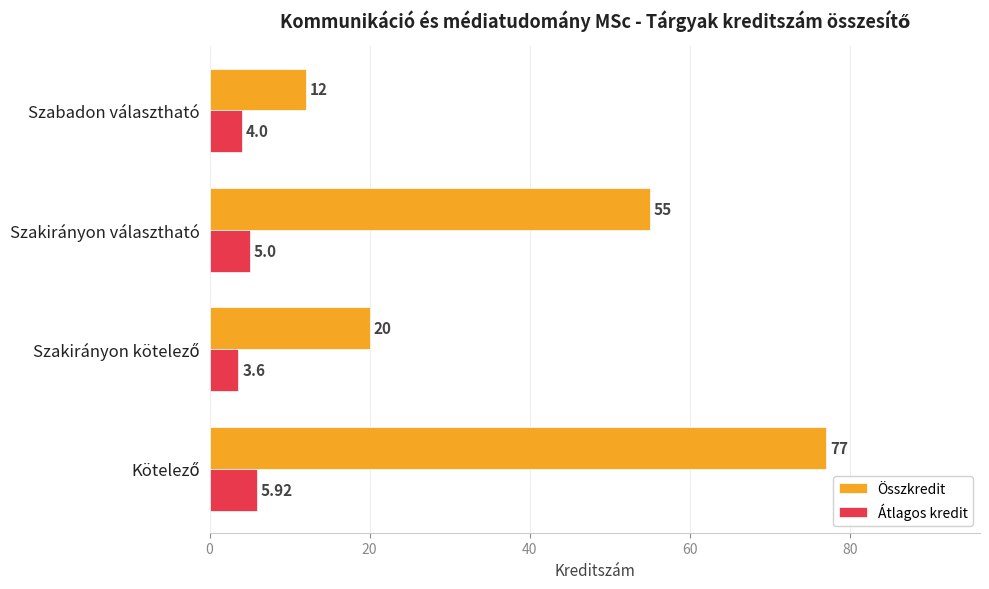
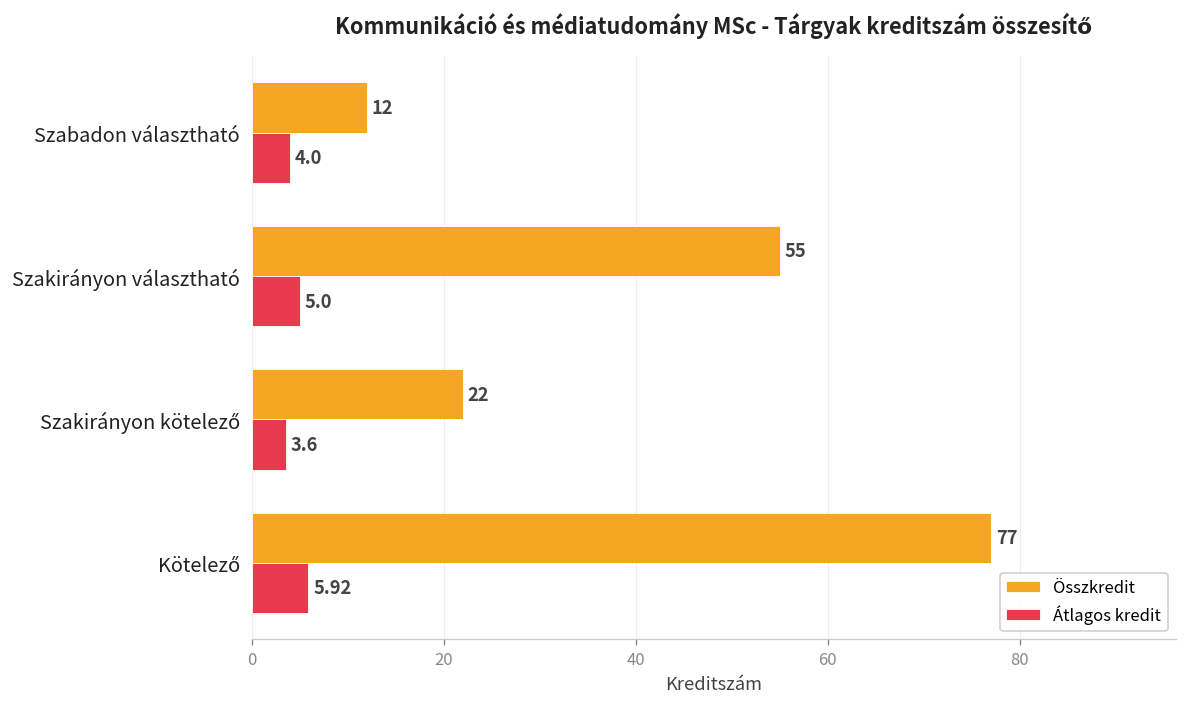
Összkredit, Szakirányon kötelező: 20 -> 22
